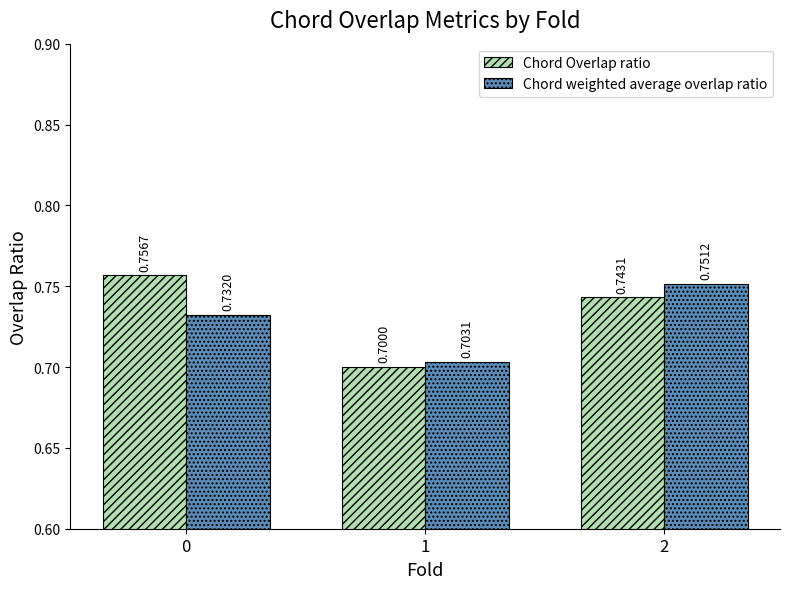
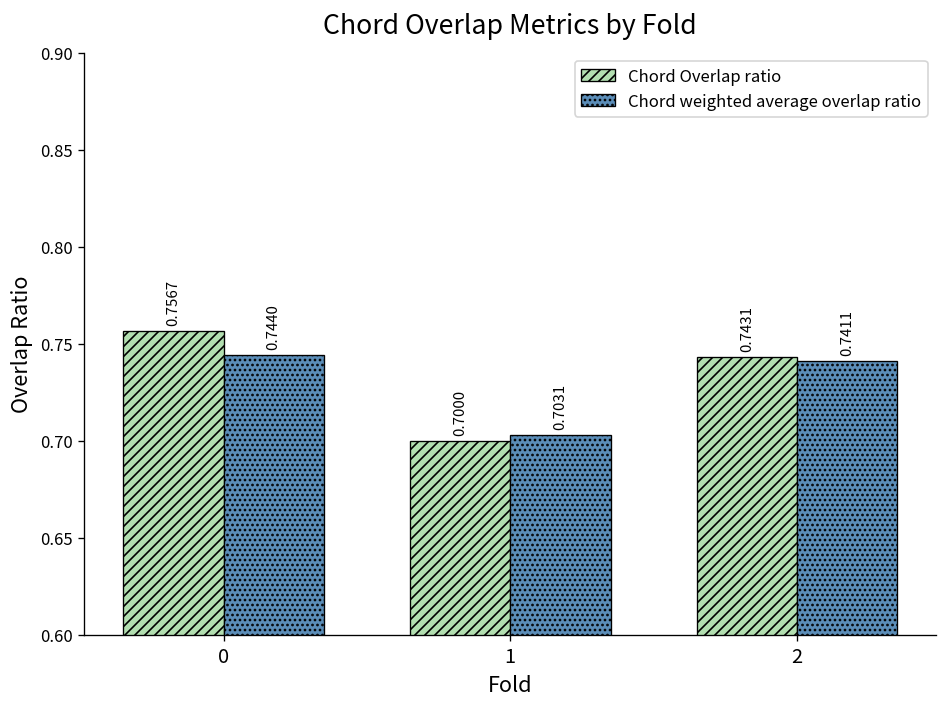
Chord weighted average overlap ratio, 0: 0.7320 -> 0.7440
Chord weighted average overlap ratio, 2: 0.7512 -> 0.7411
